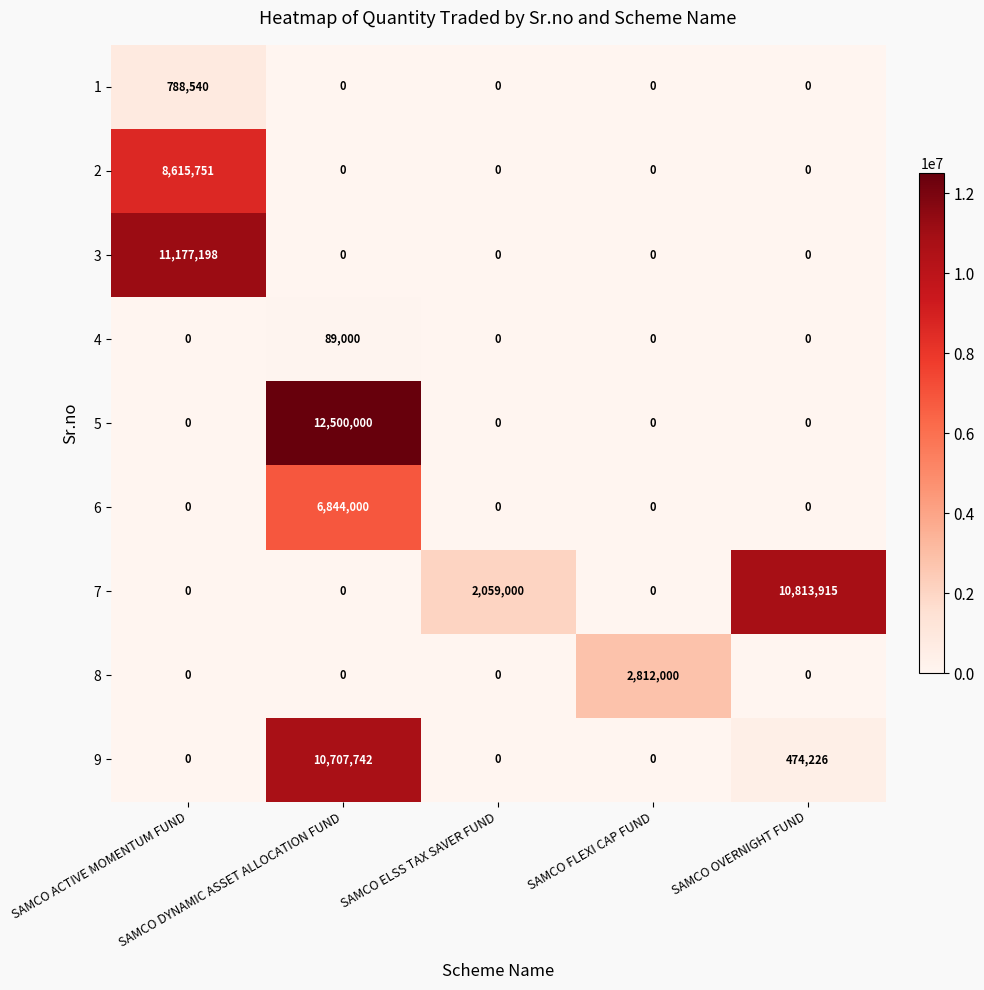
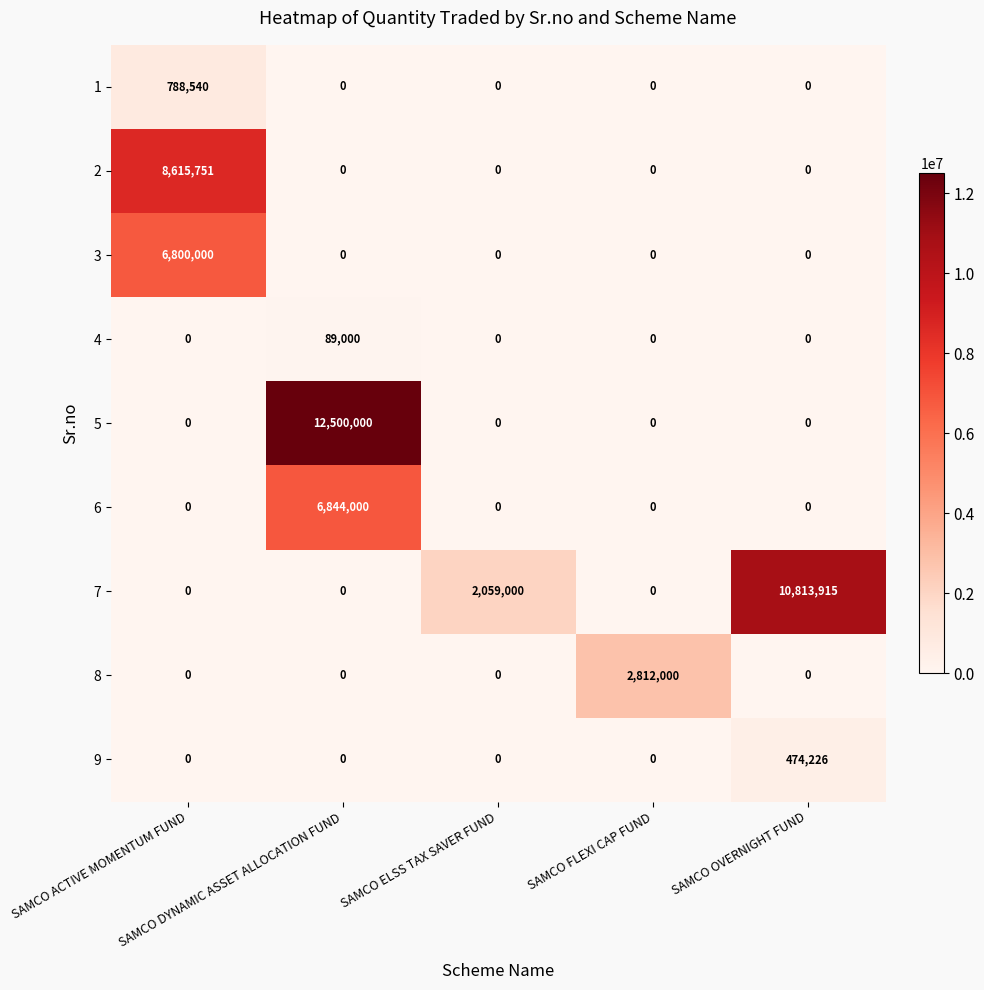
3, SAMCO ACTIVE MOMENTUM FUND: 11,177,198 -> 6,800,000
9, SAMCO DYNAMIC ASSET ALLOCATION FUND: 10,707,742 -> 0
